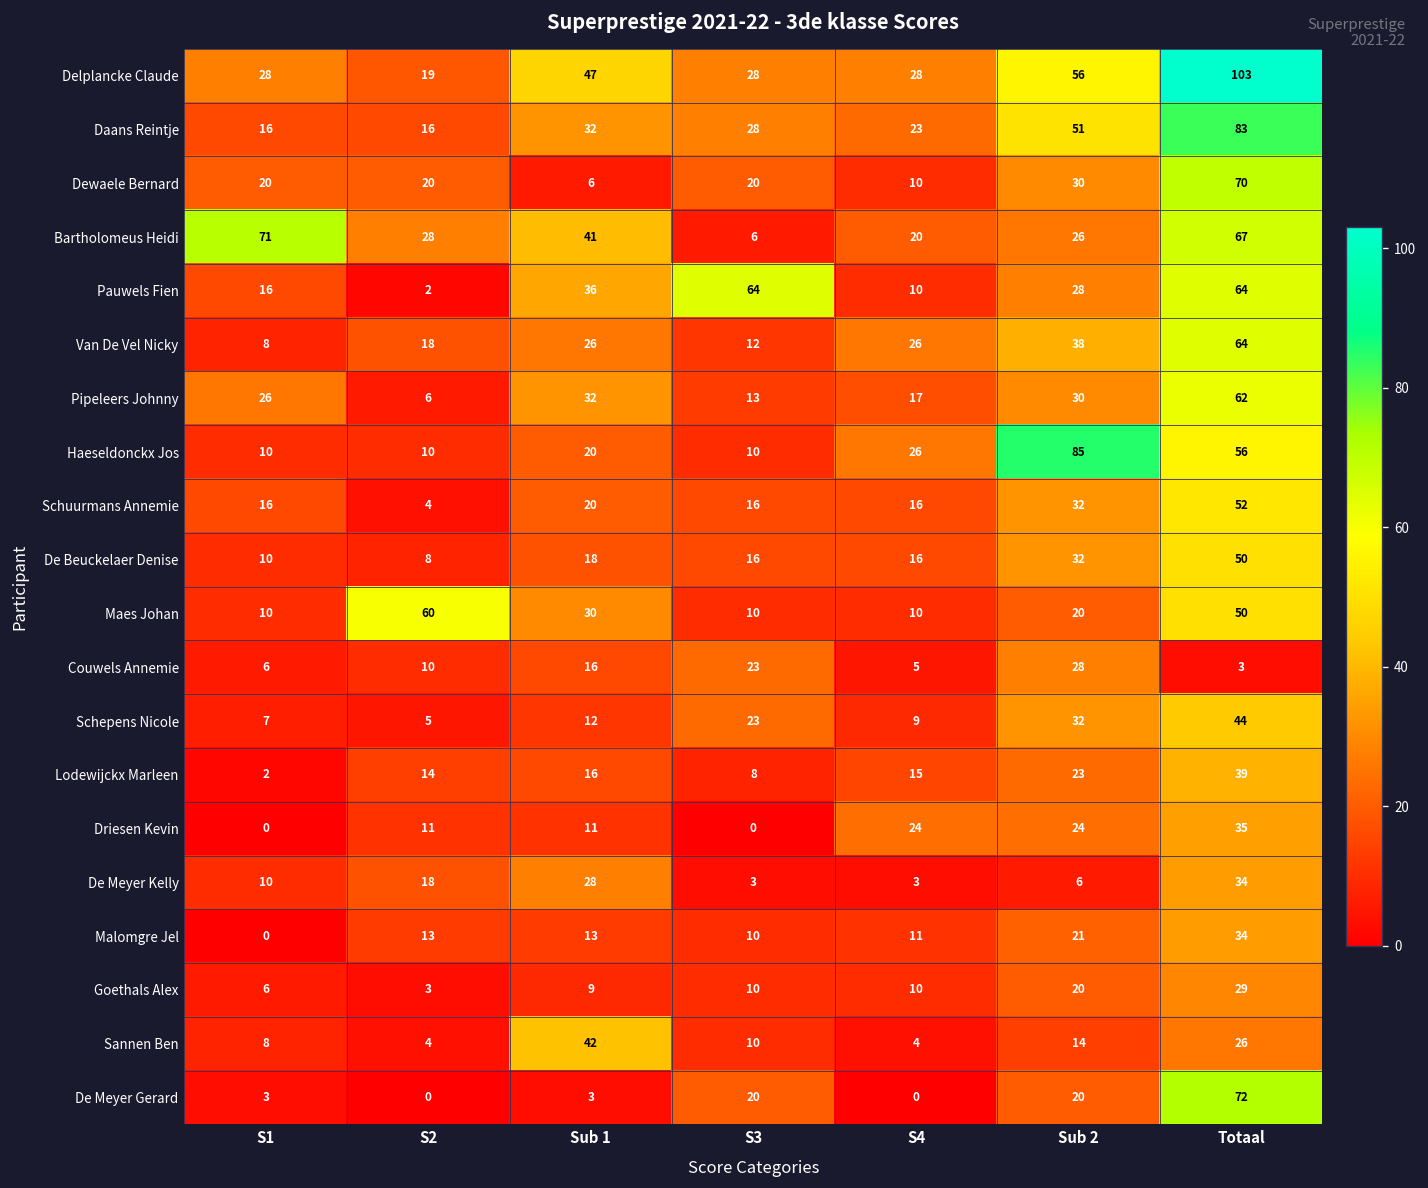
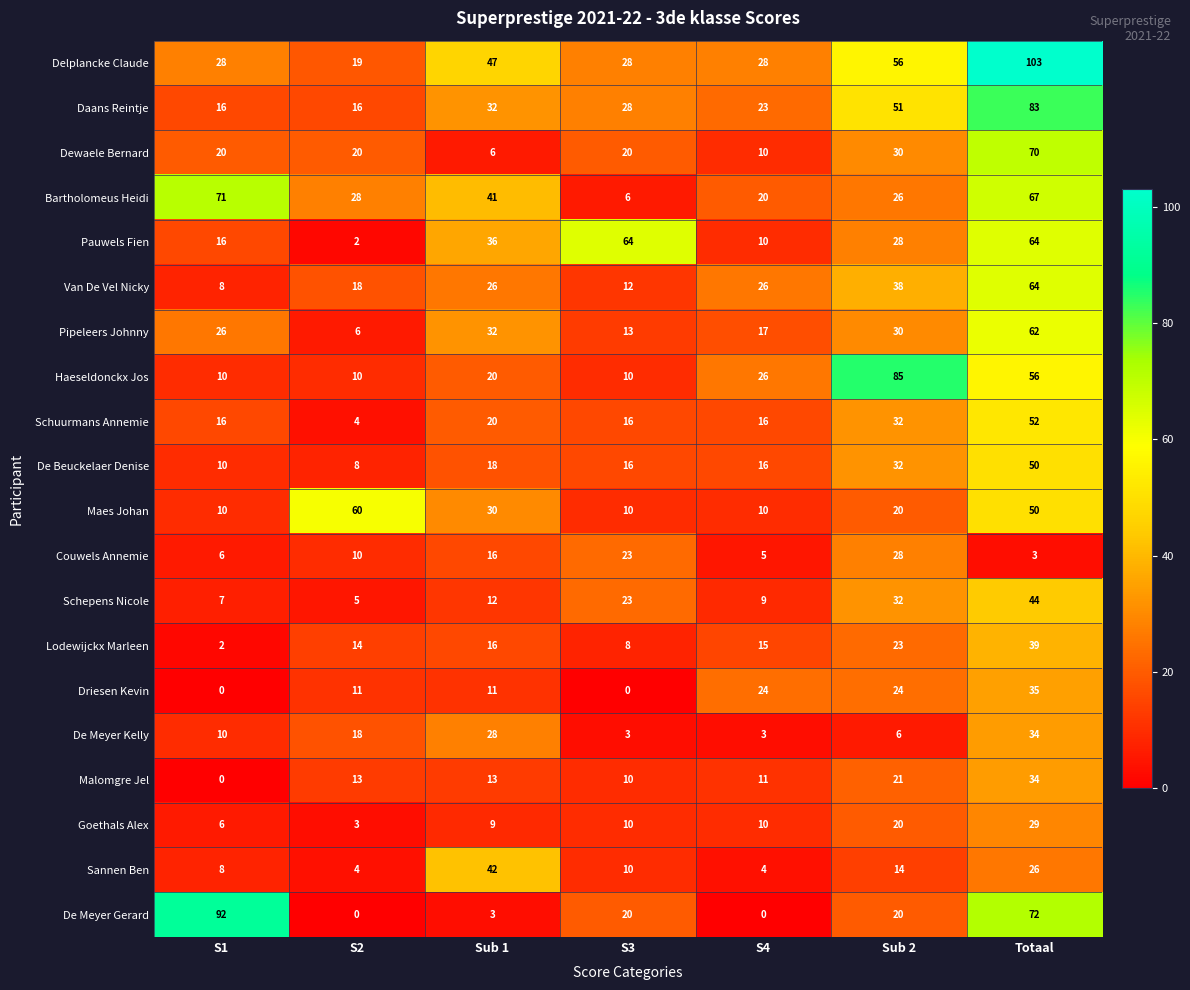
De Meyer Gerard, S1: 3 -> 92
